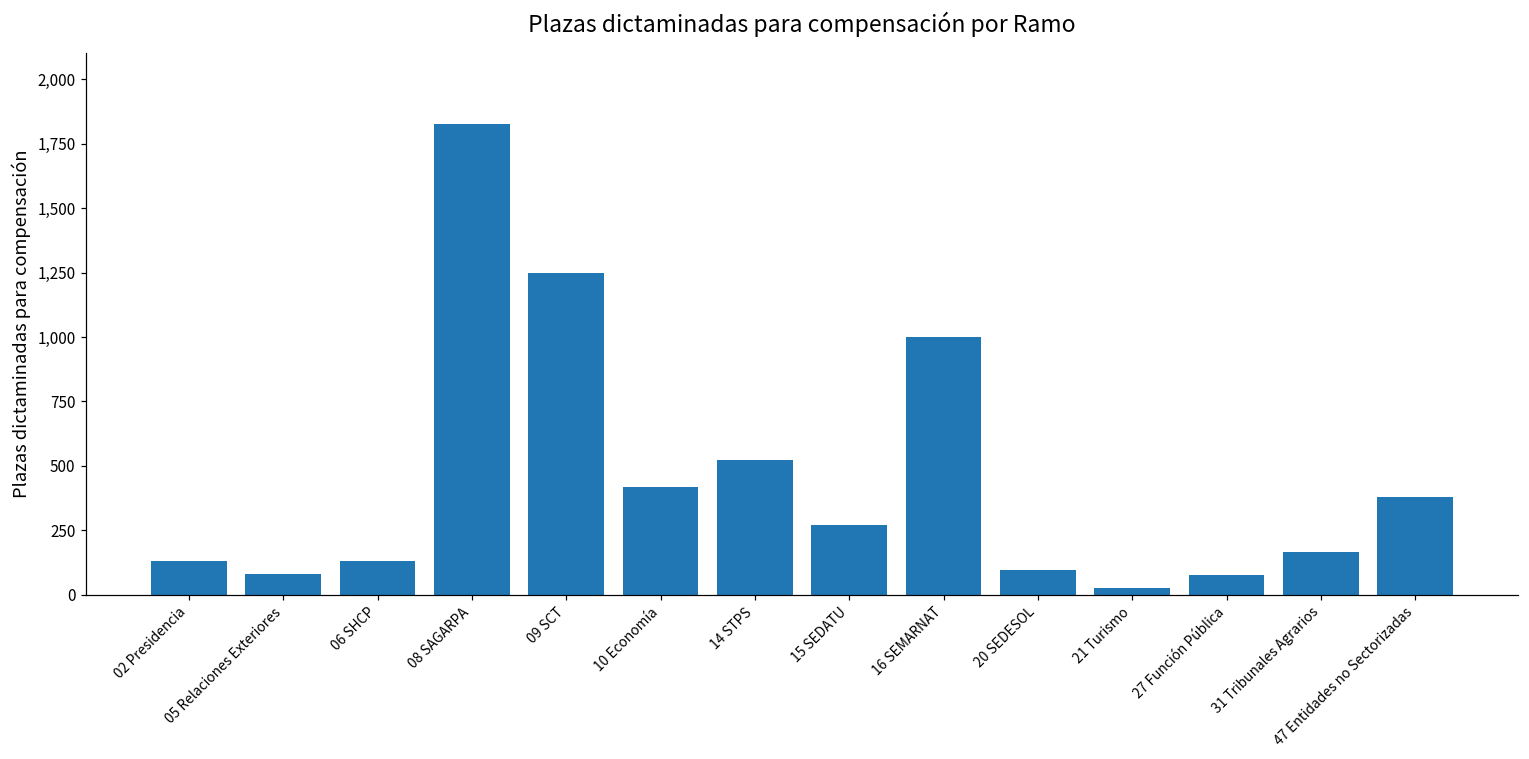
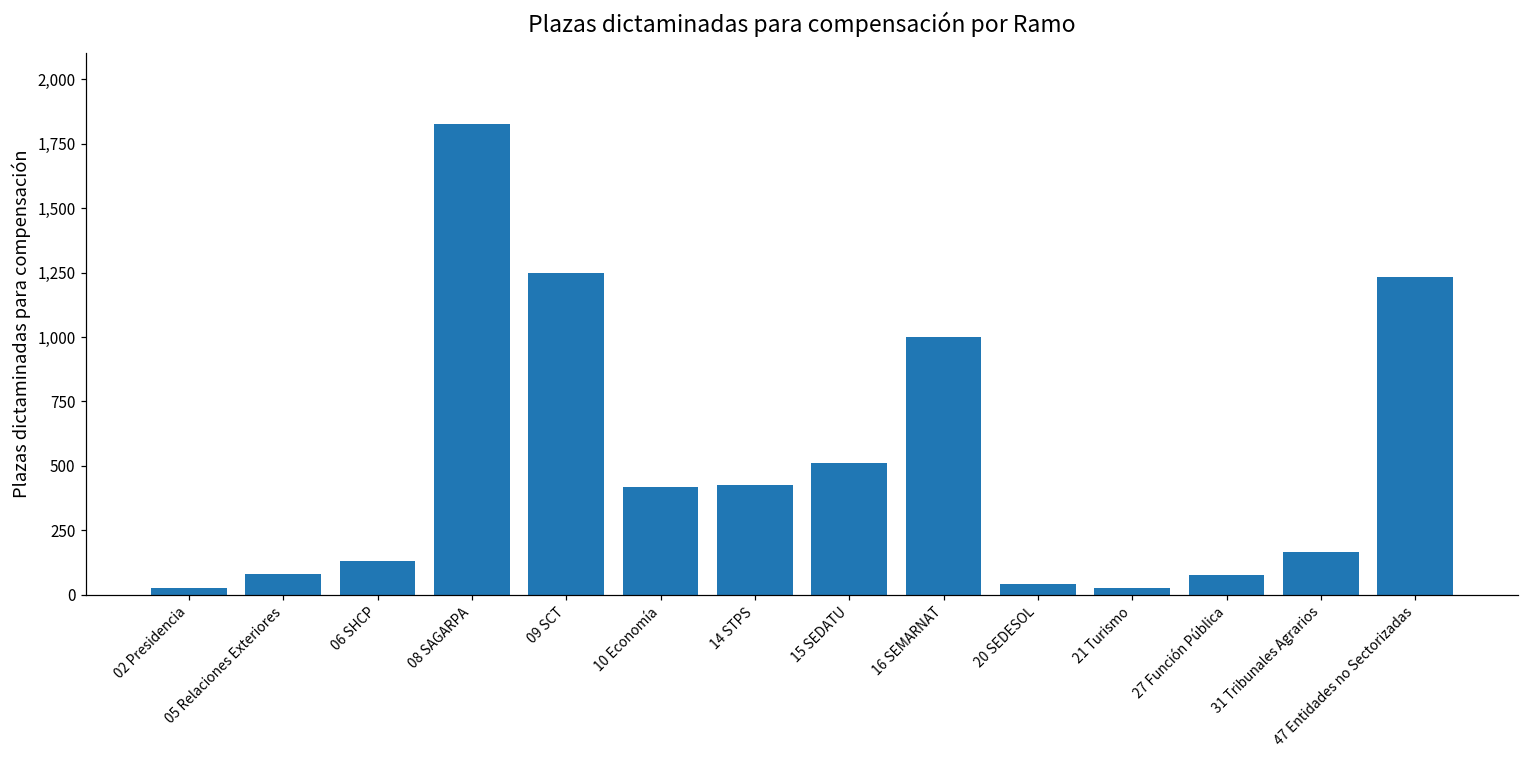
02 Presidencia: 130 -> 30
14 STPS: 520 -> 420
15 SEDATU: 270 -> 510
20 SEDESOL: 100 -> 40
47 Entidades no Sectorizadas: 380 -> 1,230
